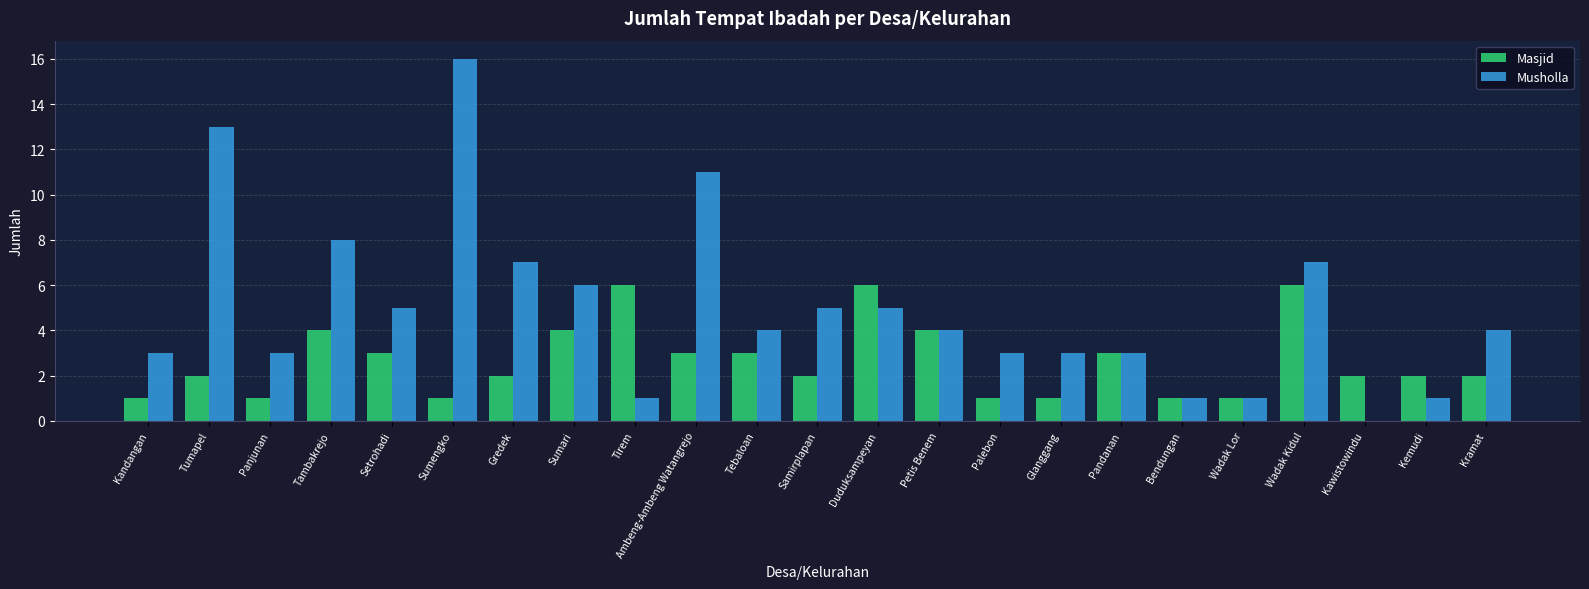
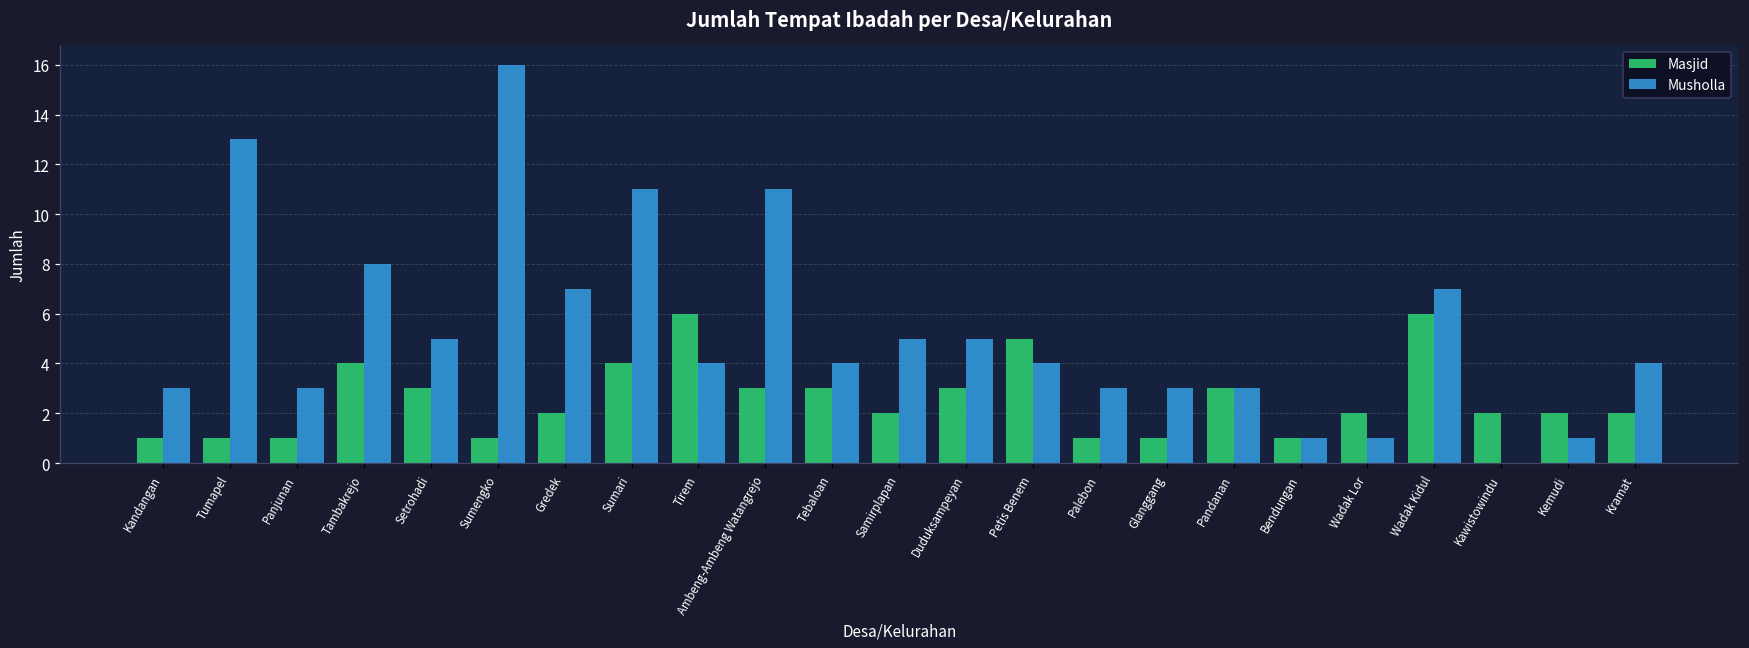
Masjid, Tumapel: 2 -> 1
Musholla, Sumari: 6 -> 11
Musholla, Tirem: 1 -> 4
Masjid, Duduksampeyan: 6 -> 3
Masjid, Petis Benem: 4 -> 5
Masjid, Wadak Lor: 1 -> 2
